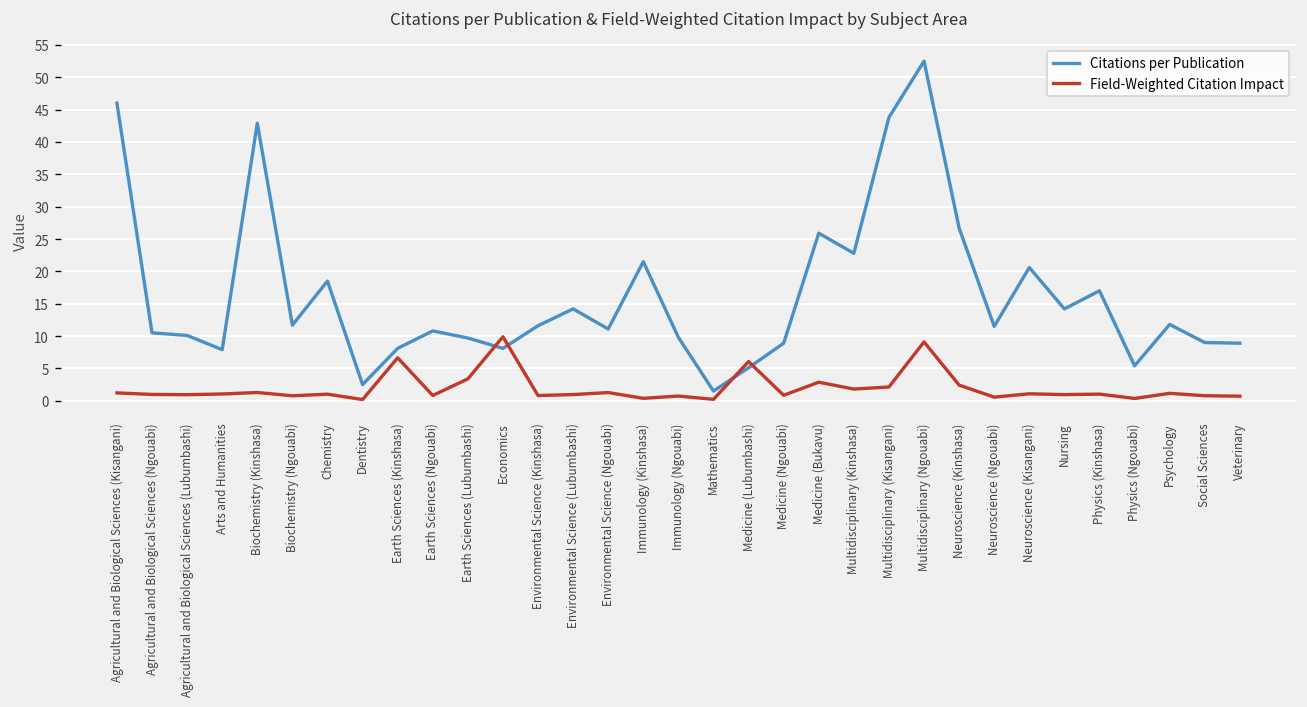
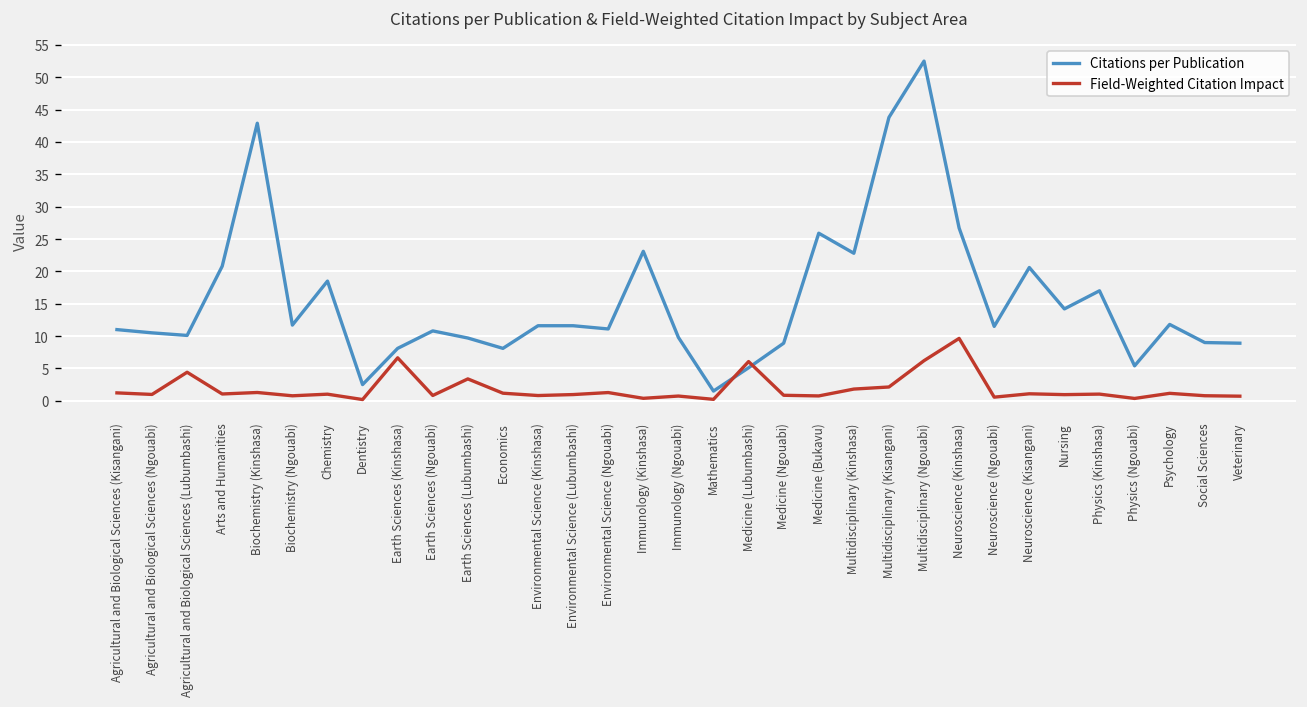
Citations per Publication, Agricultural and Biological Sciences (Kisangani): 46 -> 11
Field-Weighted Citation Impact, Agricultural and Biological Sciences (Lubumbashi): 1 -> 4
Citations per Publication, Arts and Humanities: 8 -> 21
Field-Weighted Citation Impact, Economics: 10 -> 1
Citations per Publication, Environmental Science (Lubumbashi): 14 -> 12
Citations per Publication, Immunology (Kinshasa): 22 -> 23
Field-Weighted Citation Impact, Medicine (Bukavu): 3 -> 1
Field-Weighted Citation Impact, Multidisciplinary (Ngouabi): 9 -> 6
Field-Weighted Citation Impact, Neuroscience (Kinshasa): 2 -> 10
